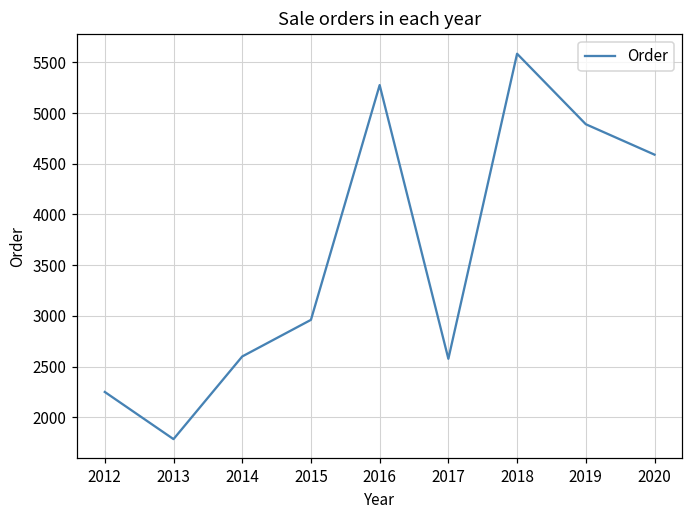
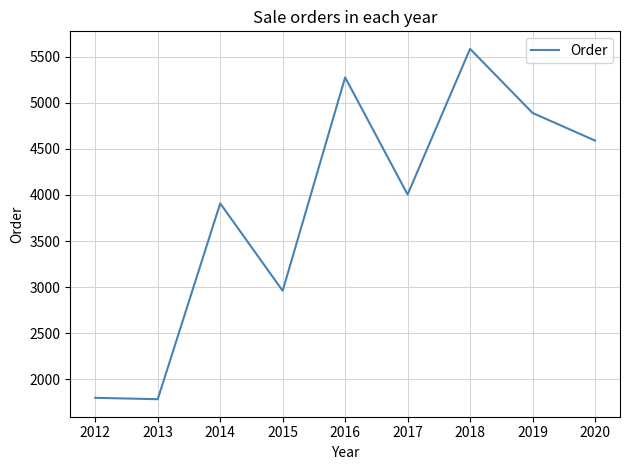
2012: 2300 -> 1800
2014: 2600 -> 3900
2017: 2600 -> 4000
